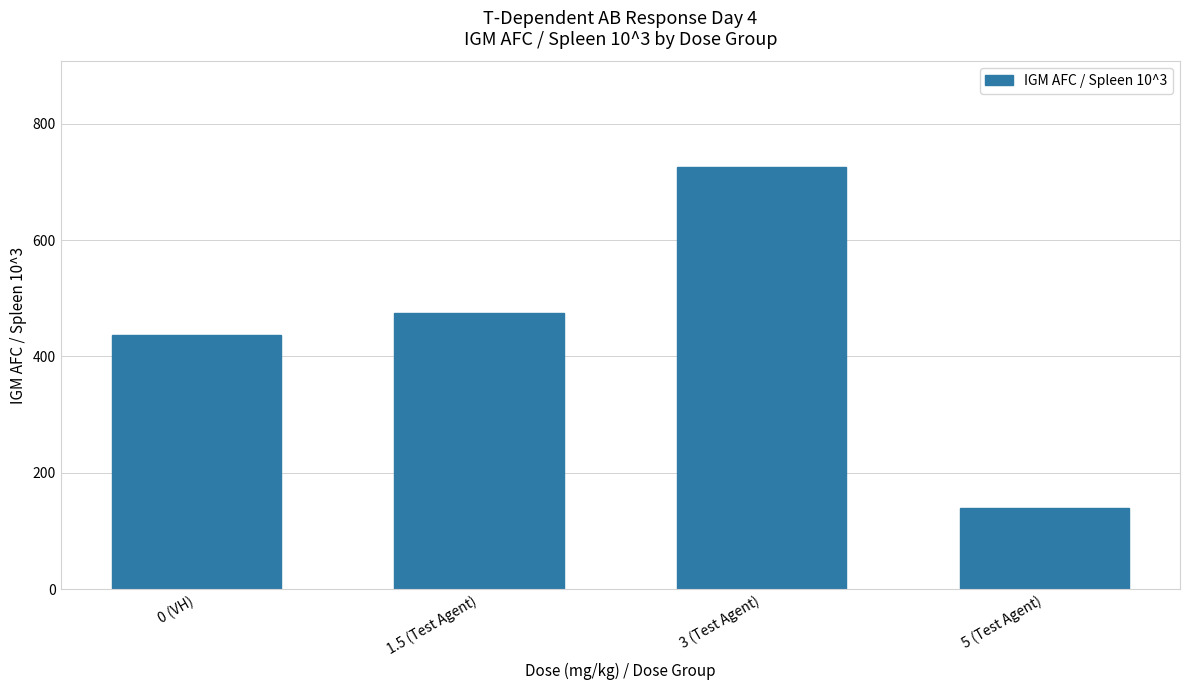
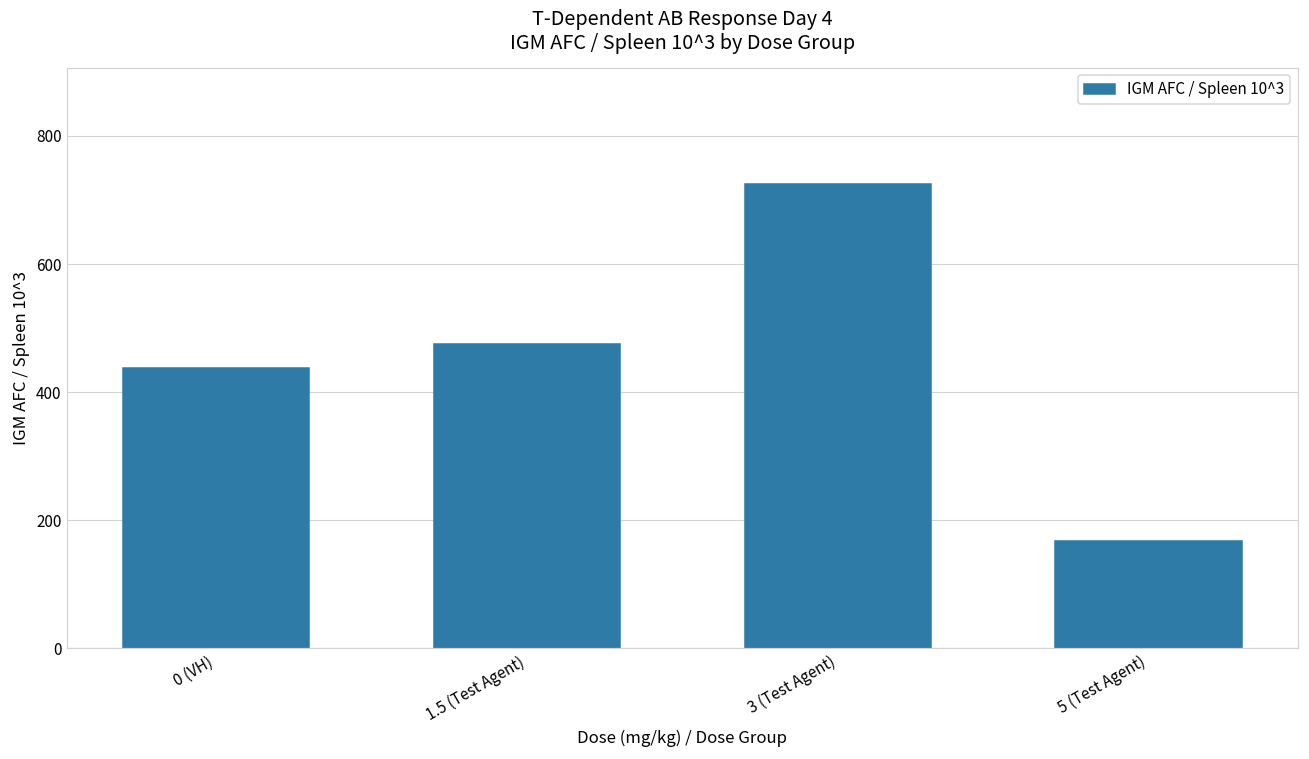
5 (Test Agent): 140 -> 170
